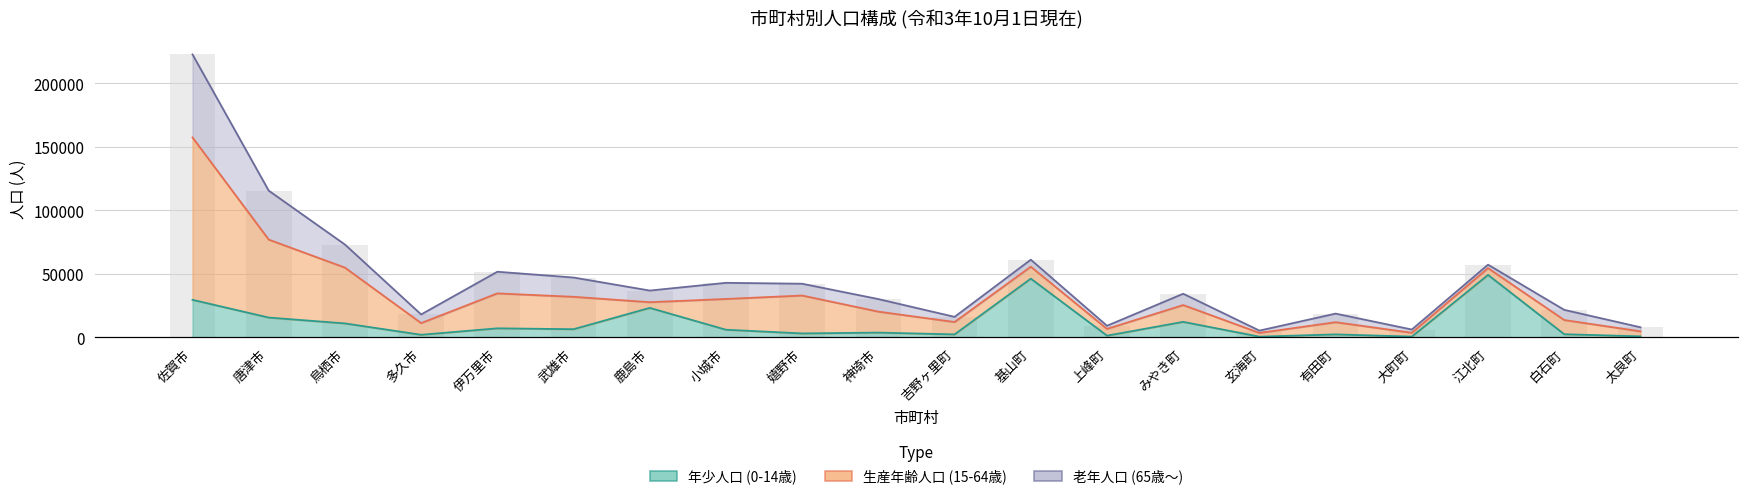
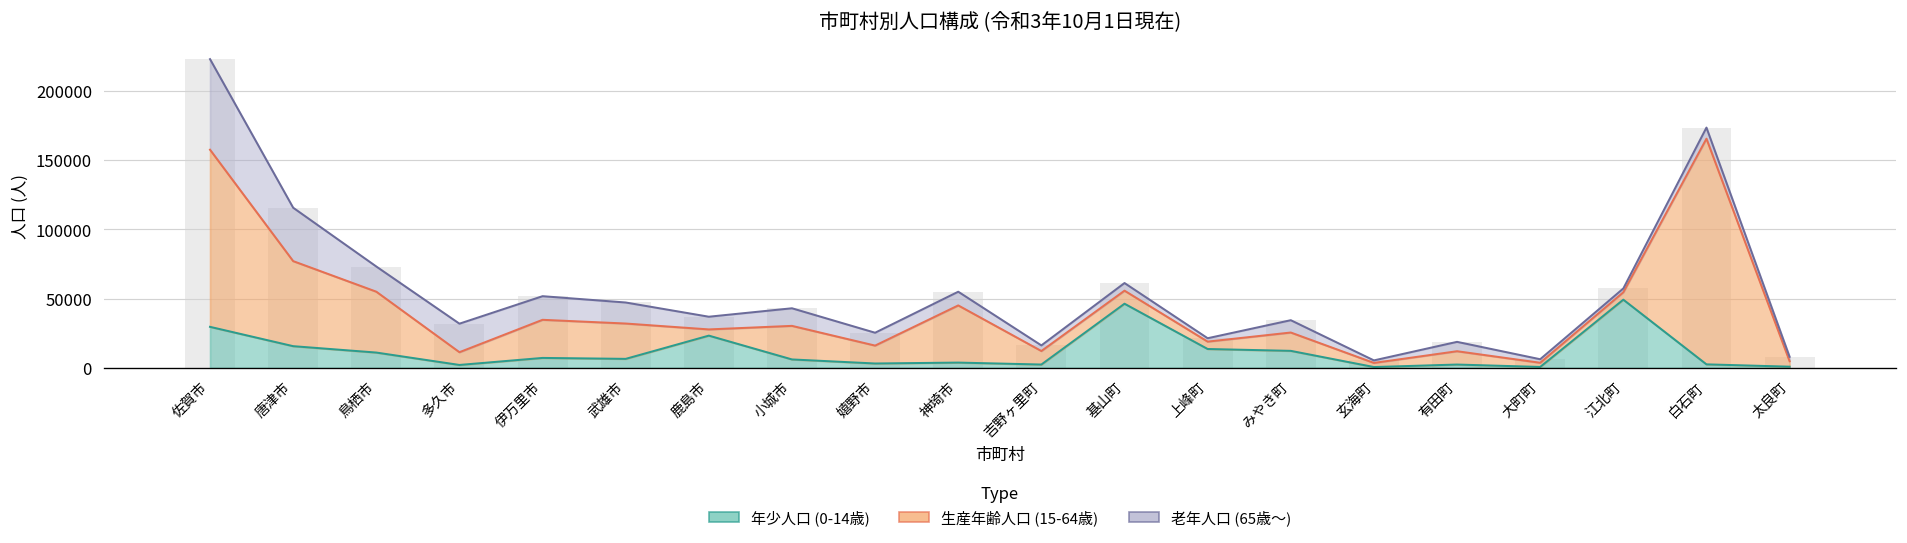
老年人口 (65歳～), 多久市: 7000 -> 21000
生産年齢人口 (15-64歳), 嬉野市: 30000 -> 13000
生産年齢人口 (15-64歳), 神埼市: 17000 -> 41000
年少人口 (0-14歳), 上峰町: 1000 -> 14000
生産年齢人口 (15-64歳), 白石町: 11000 -> 163000
